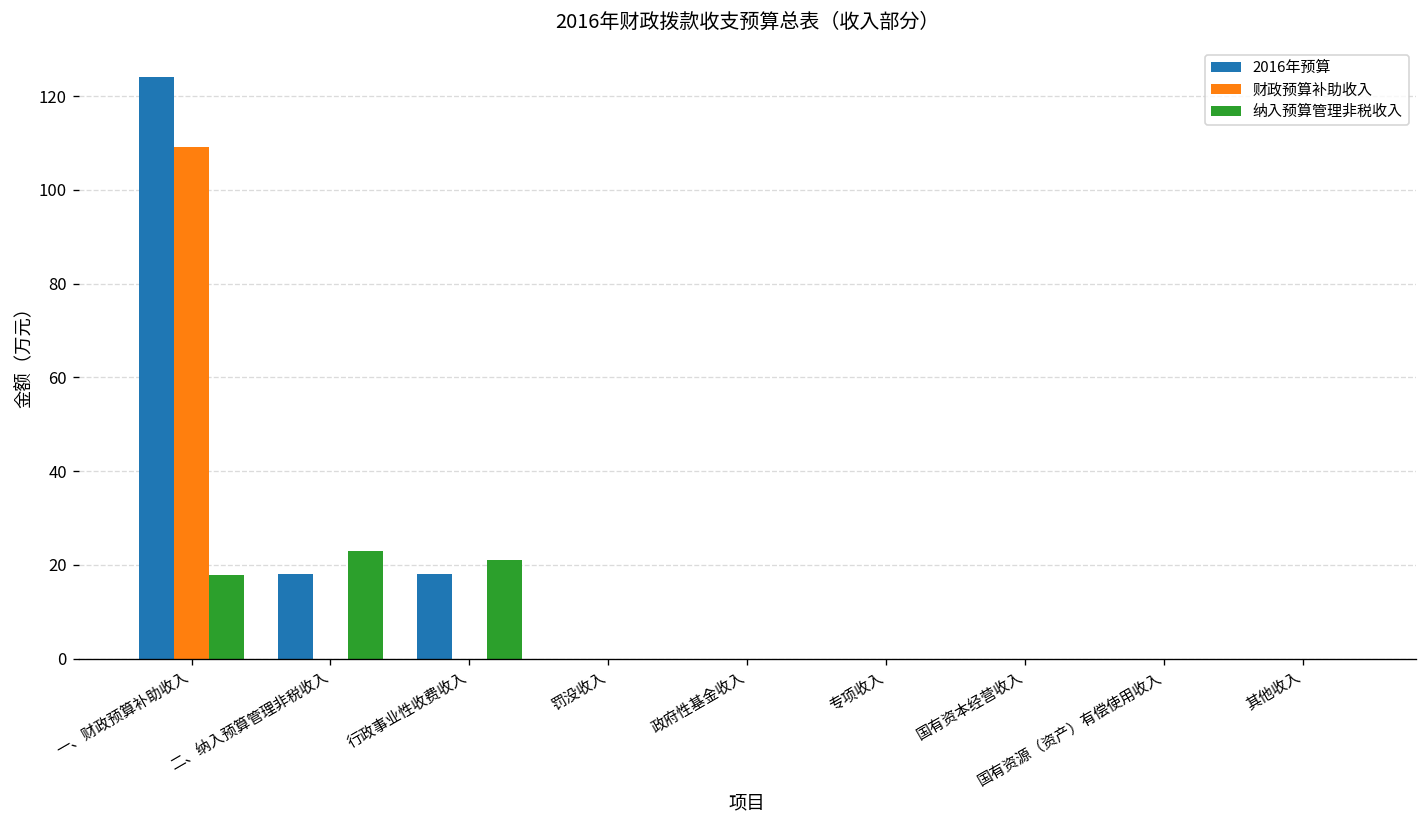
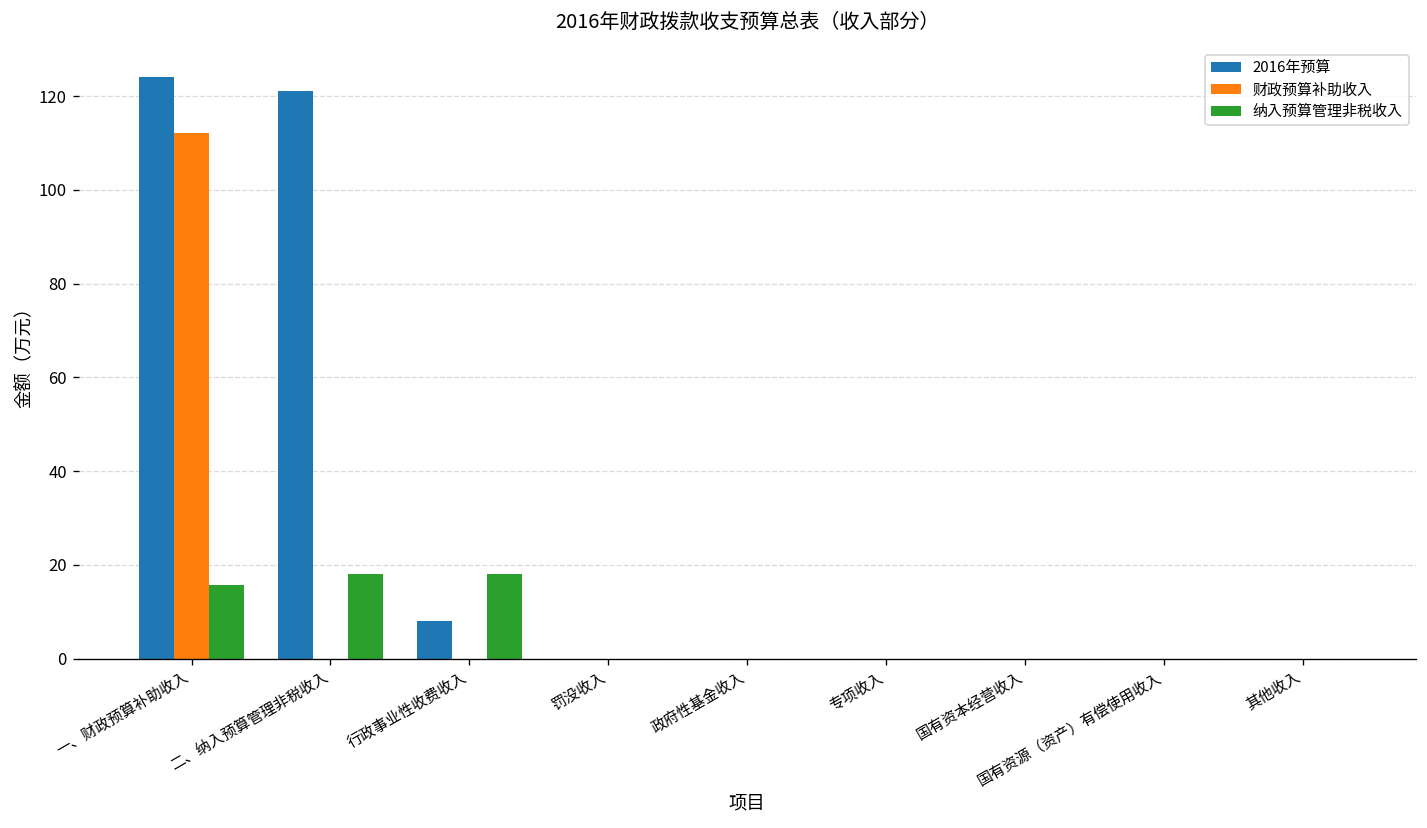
财政预算补助收入, 一、财政预算补助收入: 109 -> 112
纳入预算管理非税收入, 一、财政预算补助收入: 18 -> 16
2016年预算, 二、纳入预算管理非税收入: 18 -> 121
纳入预算管理非税收入, 二、纳入预算管理非税收入: 23 -> 18
2016年预算, 行政事业性收费收入: 18 -> 8
纳入预算管理非税收入, 行政事业性收费收入: 21 -> 18
